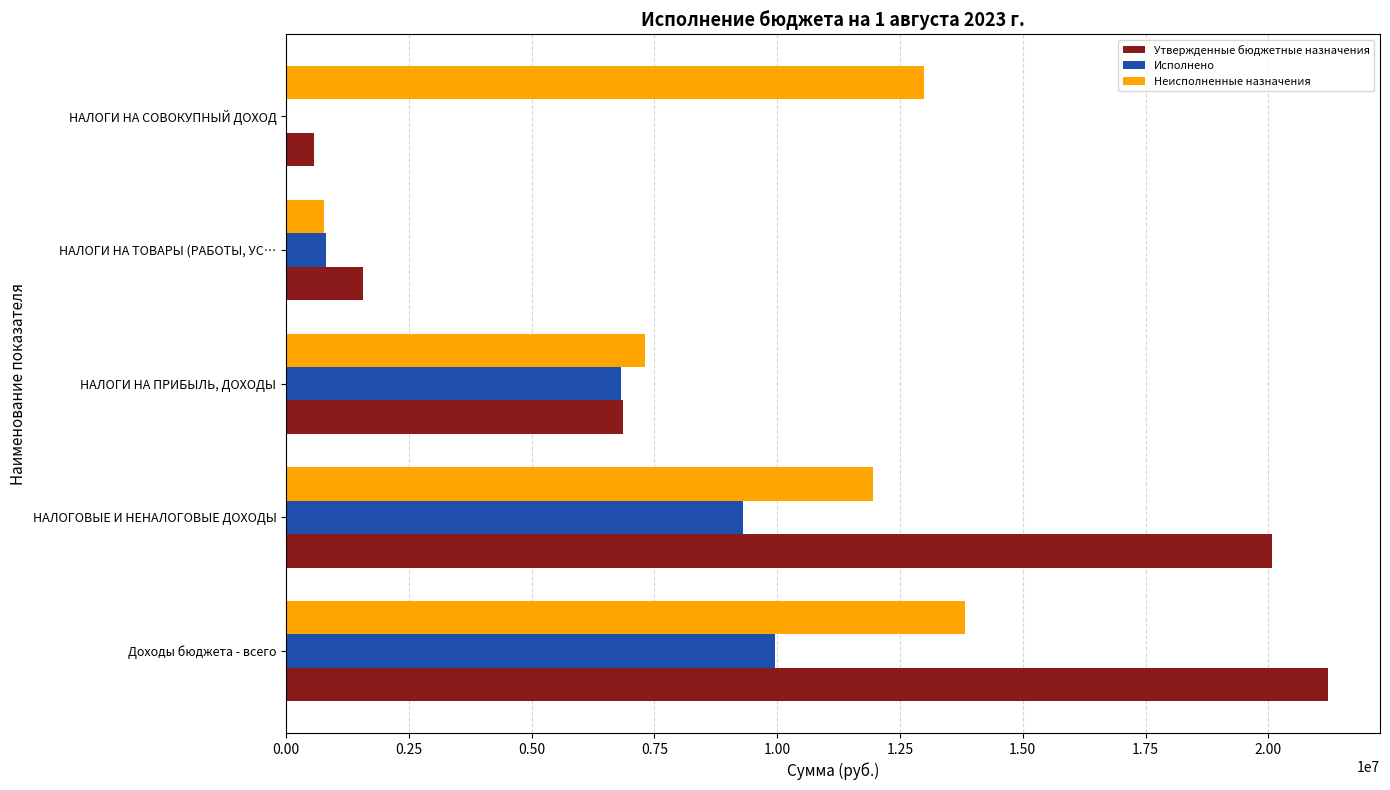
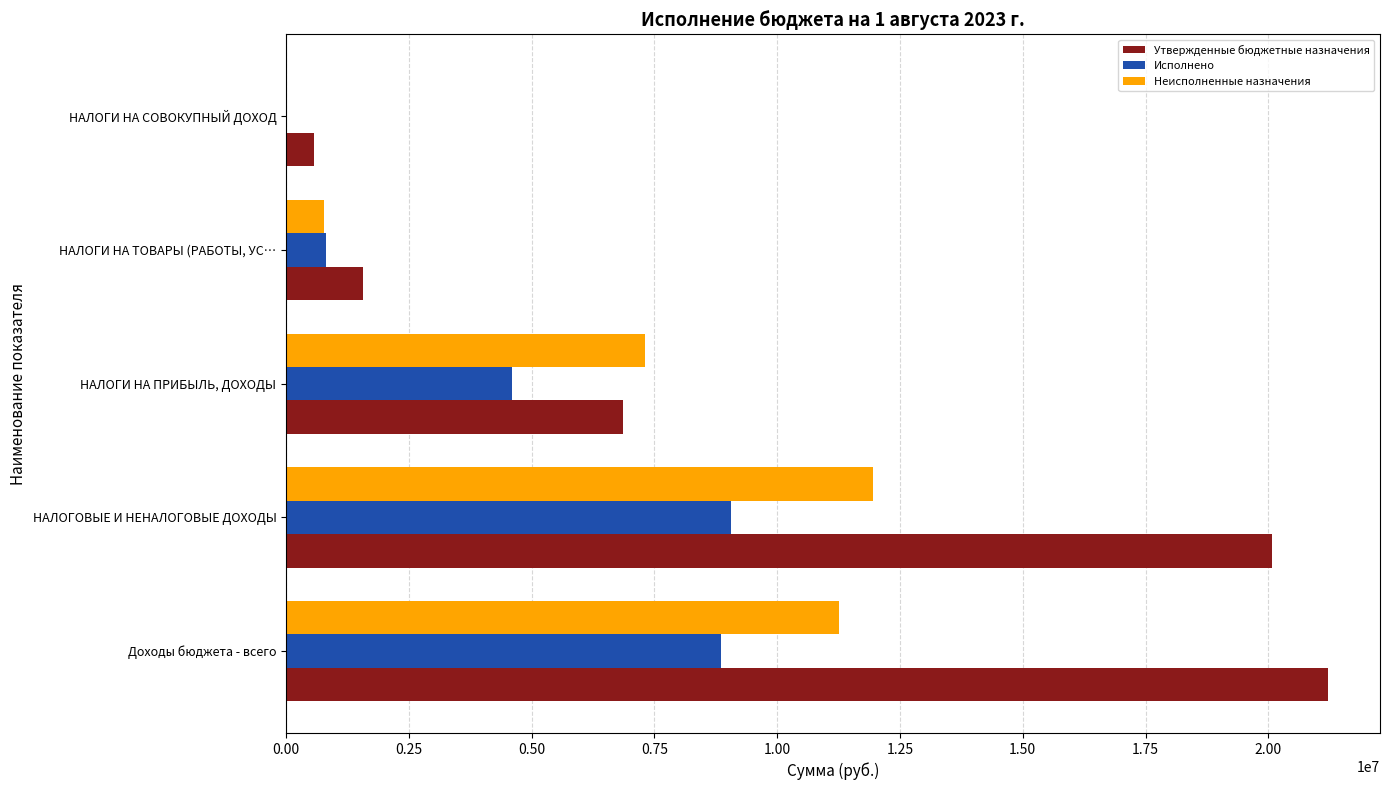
Неисполненные назначения, НАЛОГИ НА СОВОКУПНЫЙ ДОХОД: 13000000 -> 0
Исполнено, НАЛОГИ НА ПРИБЫЛЬ, ДОХОДЫ: 6800000 -> 4600000
Исполнено, НАЛОГОВЫЕ И НЕНАЛОГОВЫЕ ДОХОДЫ: 9300000 -> 9100000
Неисполненные назначения, Доходы бюджета - всего: 13800000 -> 11300000
Исполнено, Доходы бюджета - всего: 9900000 -> 8900000
